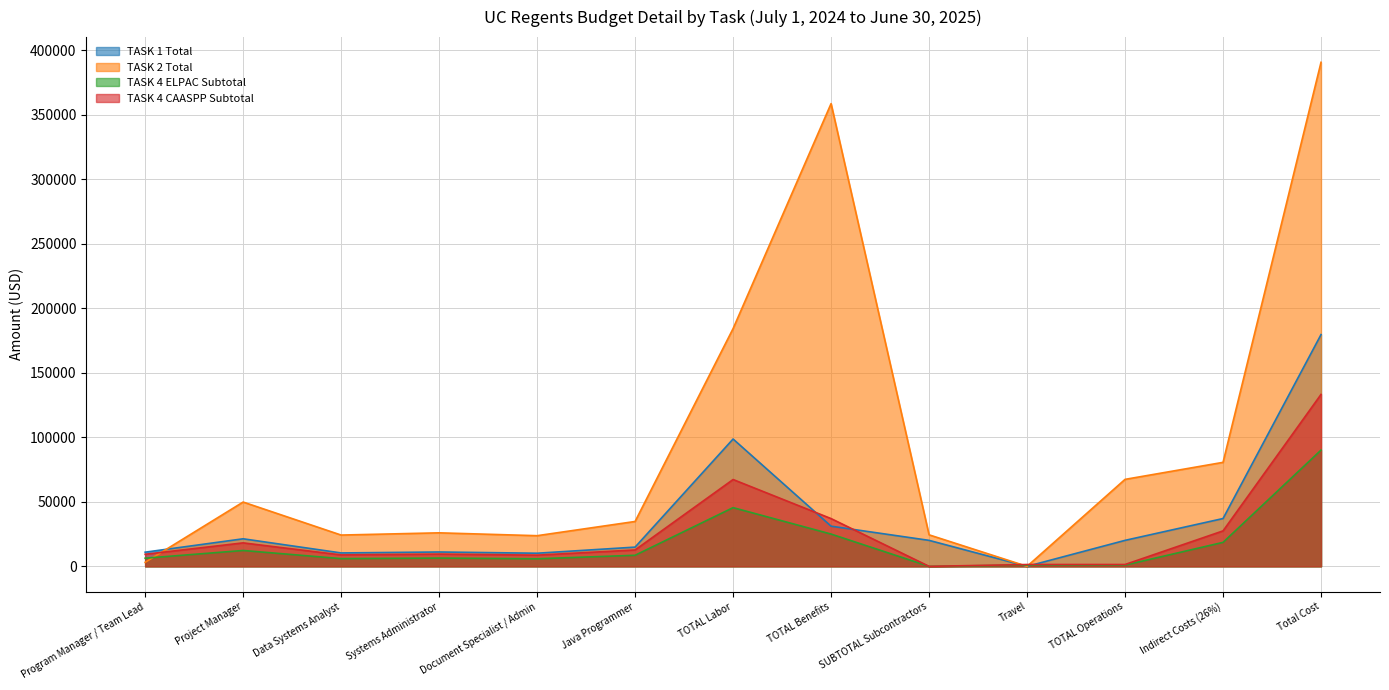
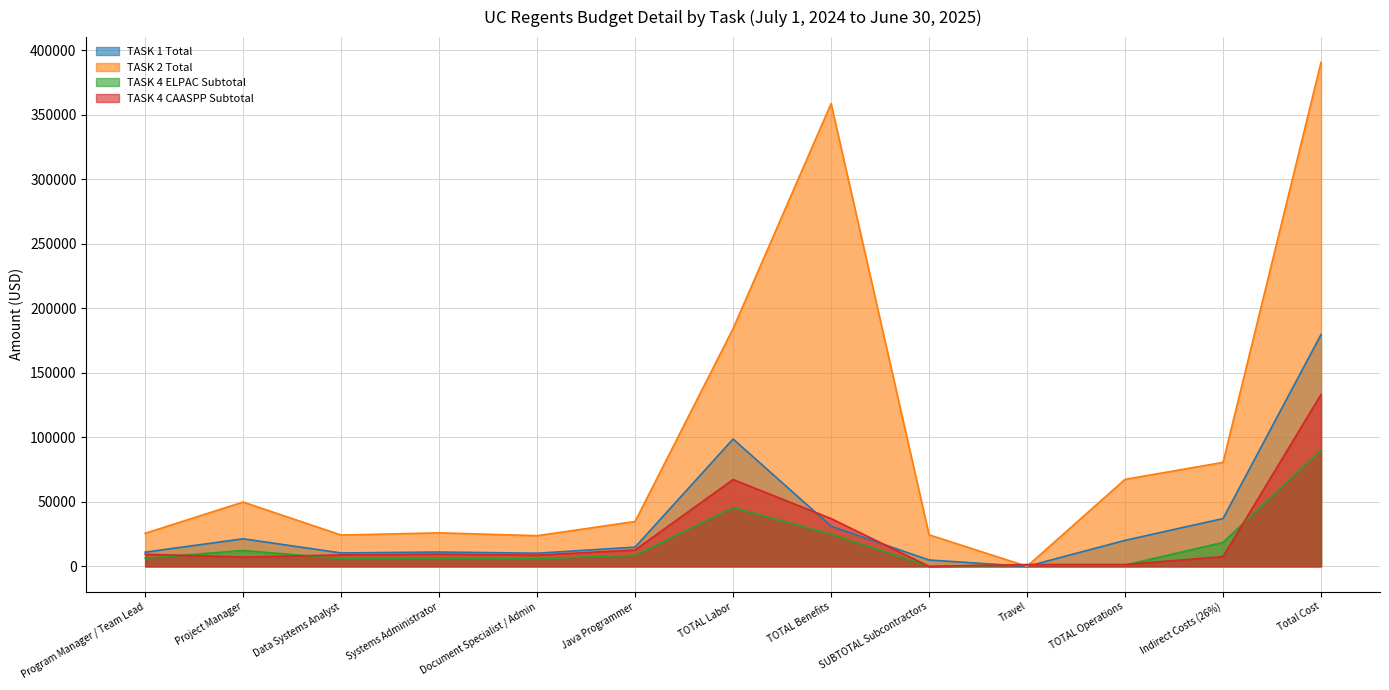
TASK 2 Total, Program Manager / Team Lead: 3000 -> 26000
TASK 4 CAASPP Subtotal, Project Manager: 18000 -> 7000
TASK 1 Total, SUBTOTAL Subcontractors: 20000 -> 5000
TASK 4 CAASPP Subtotal, Indirect Costs (26%): 28000 -> 8000
